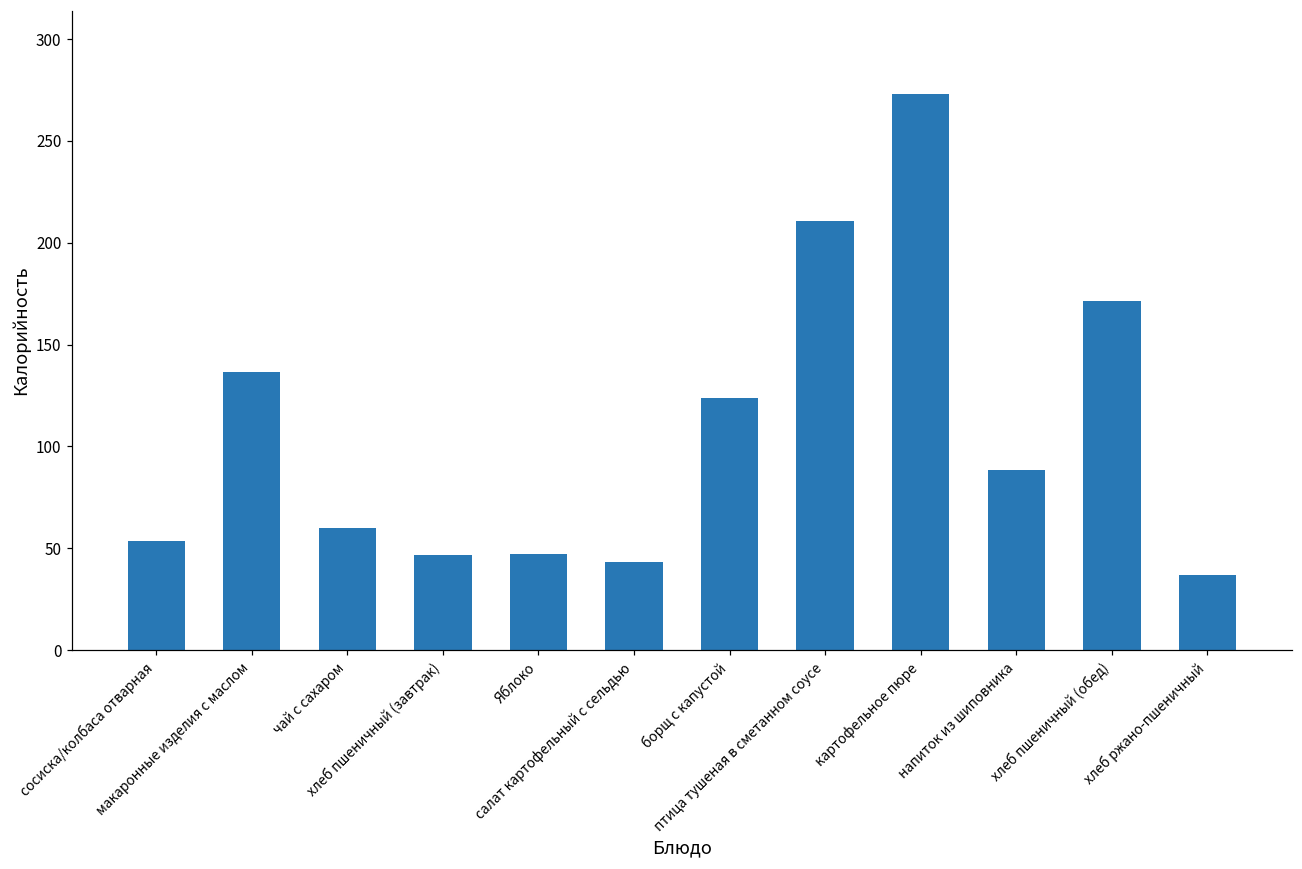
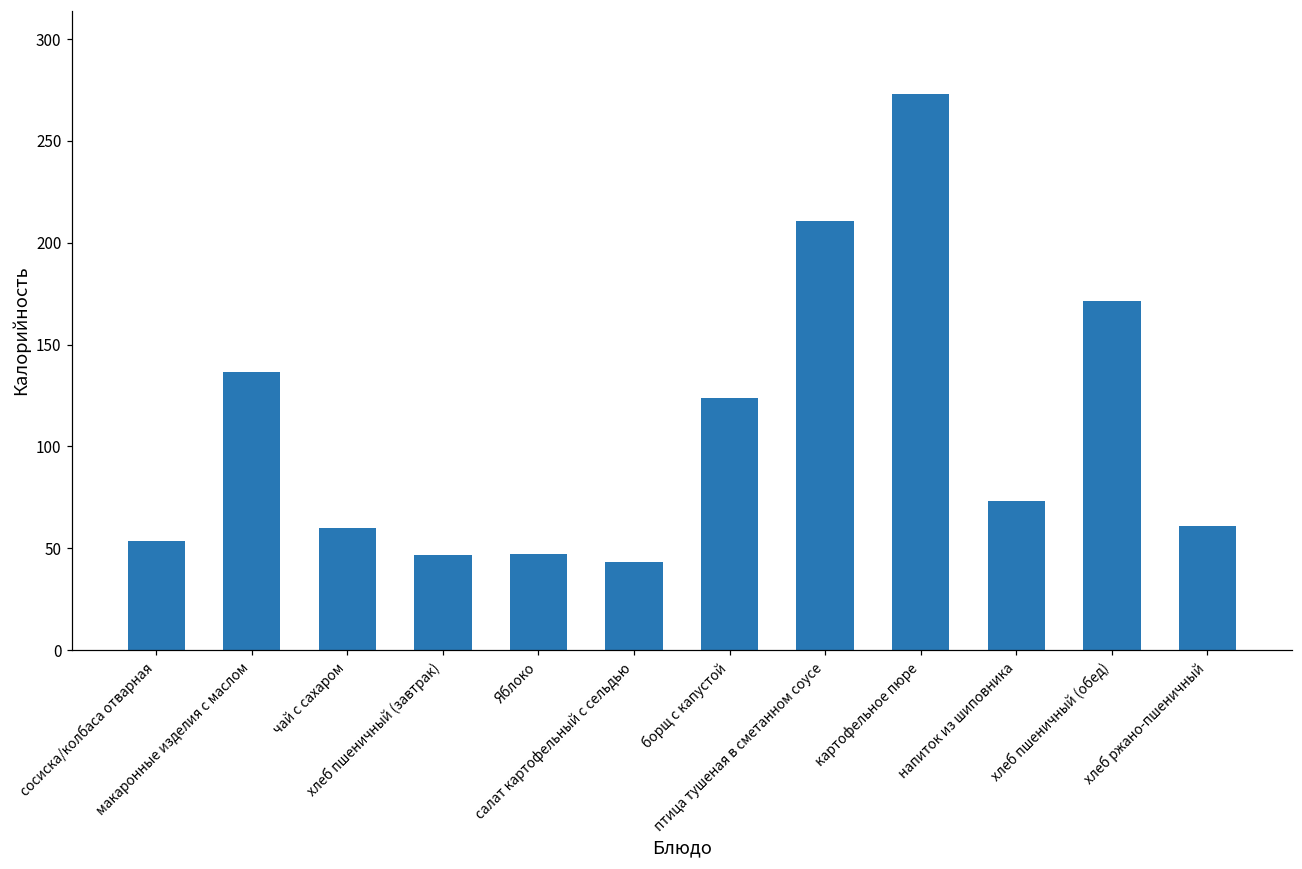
напиток из шиповника: 88 -> 73
хлеб ржано-пшеничный: 37 -> 61
